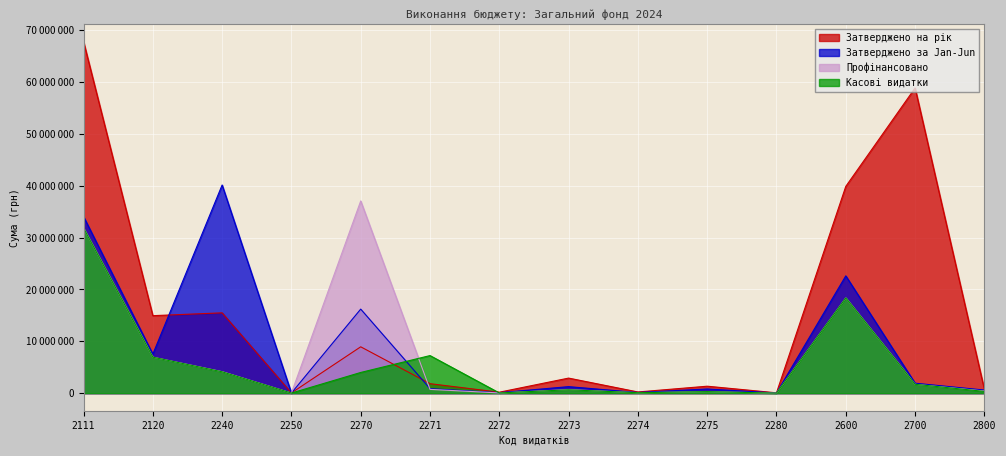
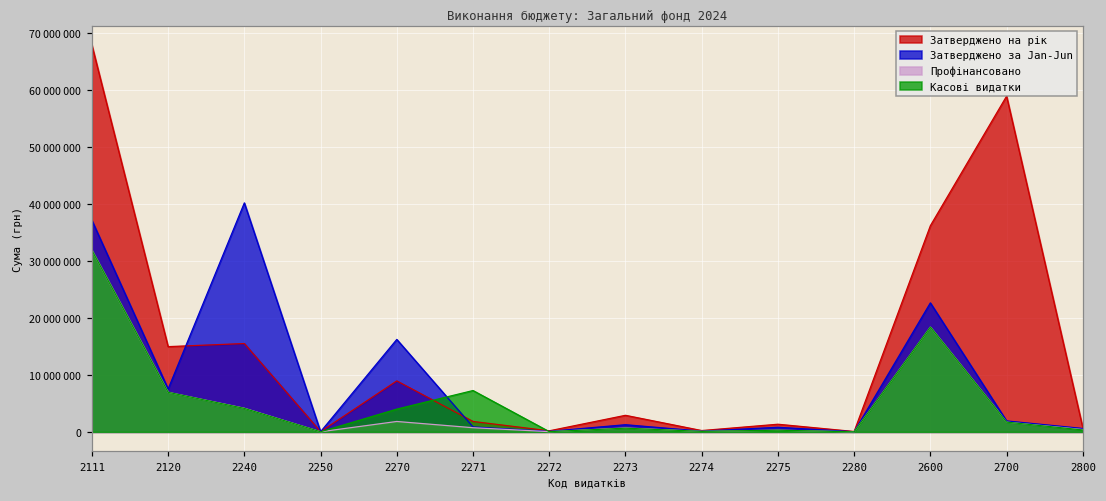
Затверджено за Jan-Jun, 2111: 34000000 -> 37000000
Профінансовано, 2270: 37000000 -> 2000000
Затверджено на рік, 2600: 40000000 -> 36000000
